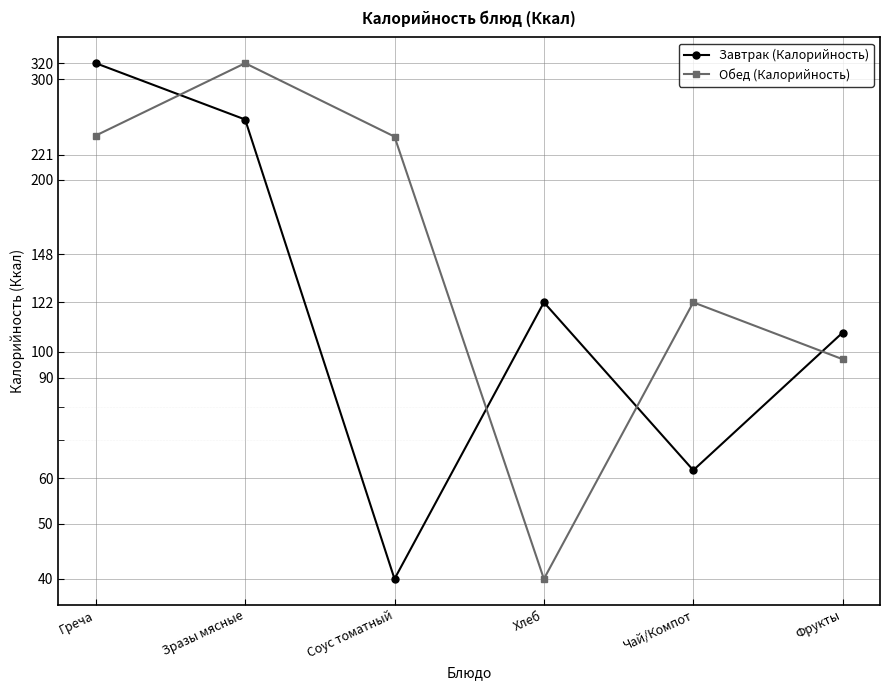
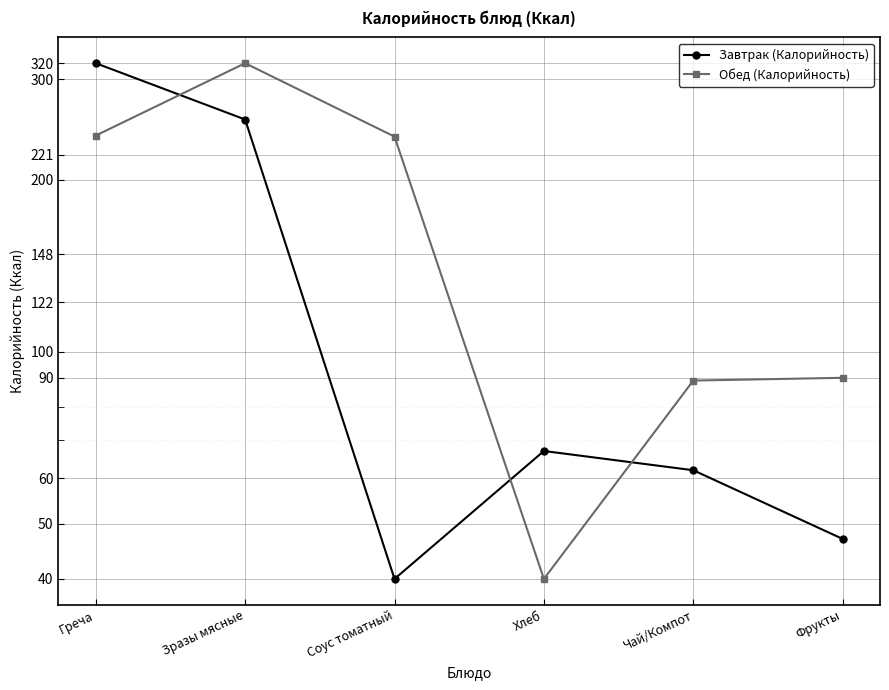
Завтрак (Калорийность), Хлеб: 122 -> 67
Обед (Калорийность), Чай/Компот: 122 -> 89
Завтрак (Калорийность), Фрукты: 108 -> 47
Обед (Калорийность), Фрукты: 97 -> 90
